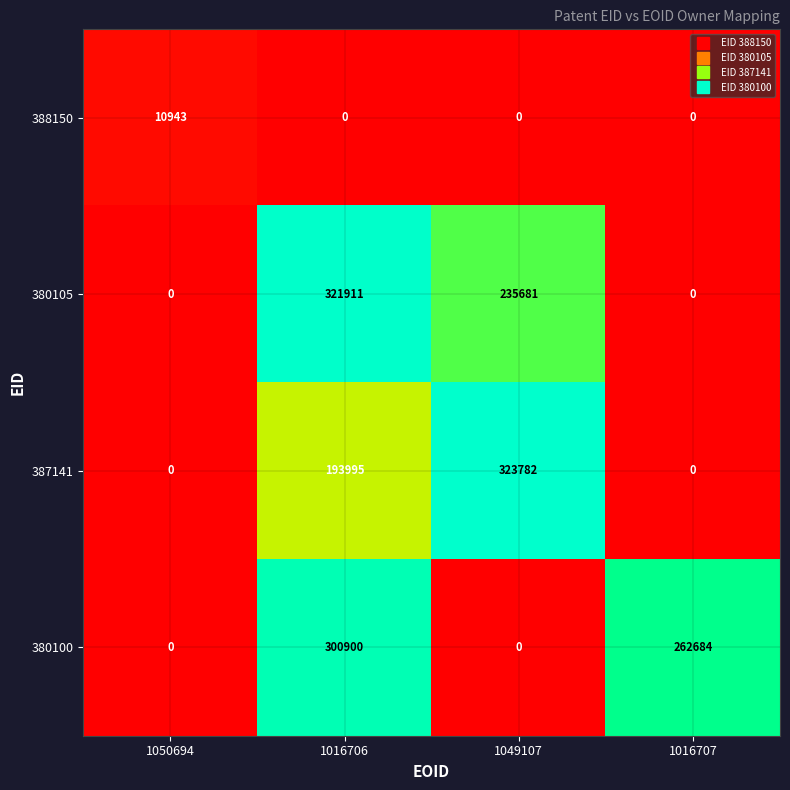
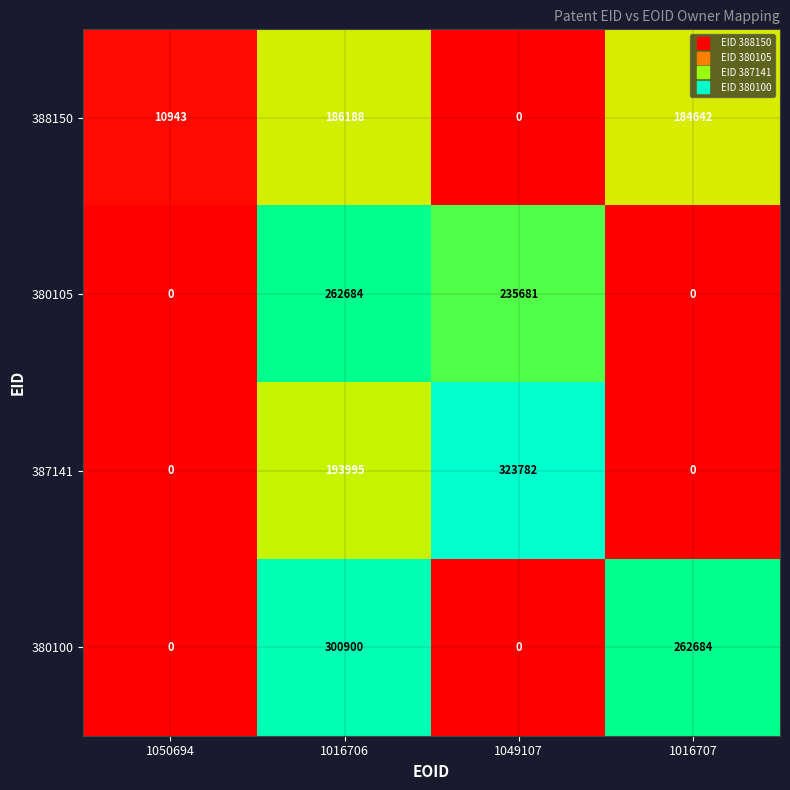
388150, 1016706: 0 -> 186188
388150, 1016707: 0 -> 184642
380105, 1016706: 321911 -> 262684
